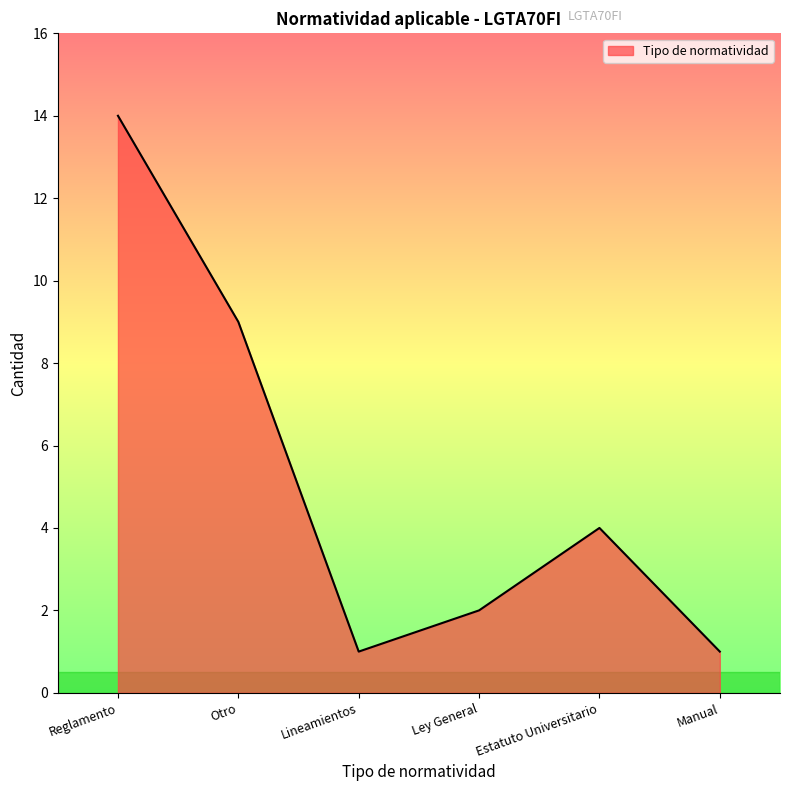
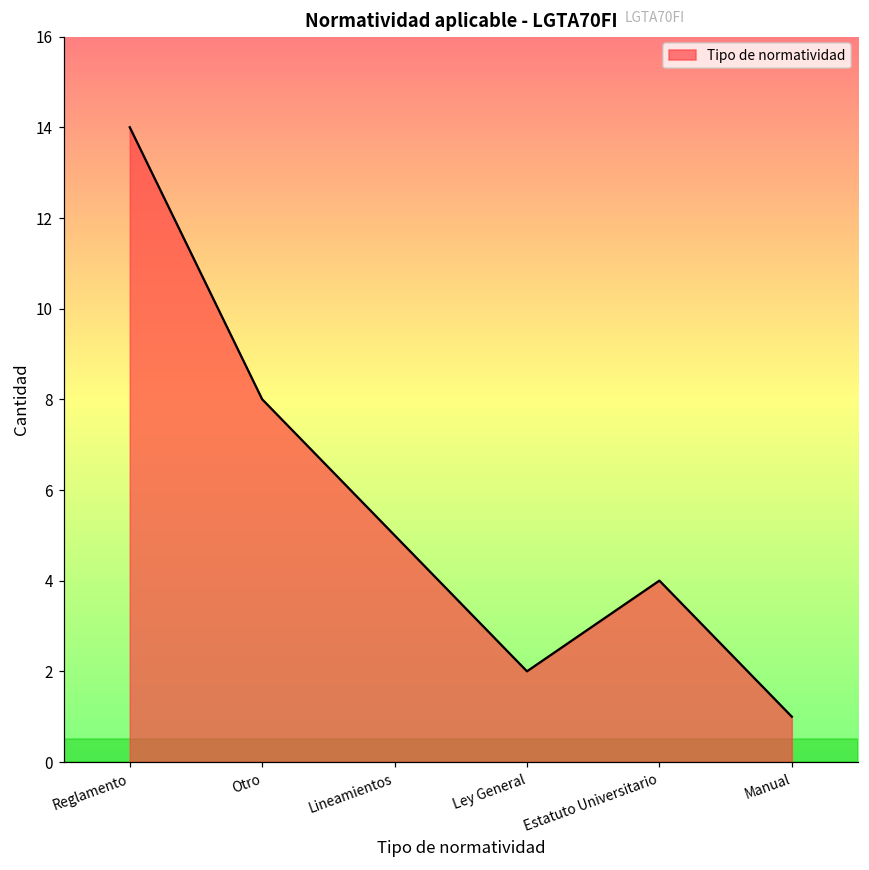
Otro: 9 -> 8
Lineamientos: 1 -> 5
